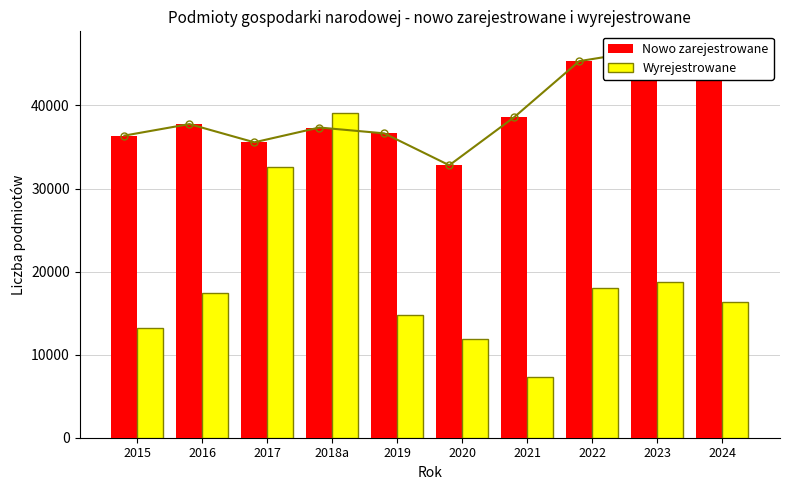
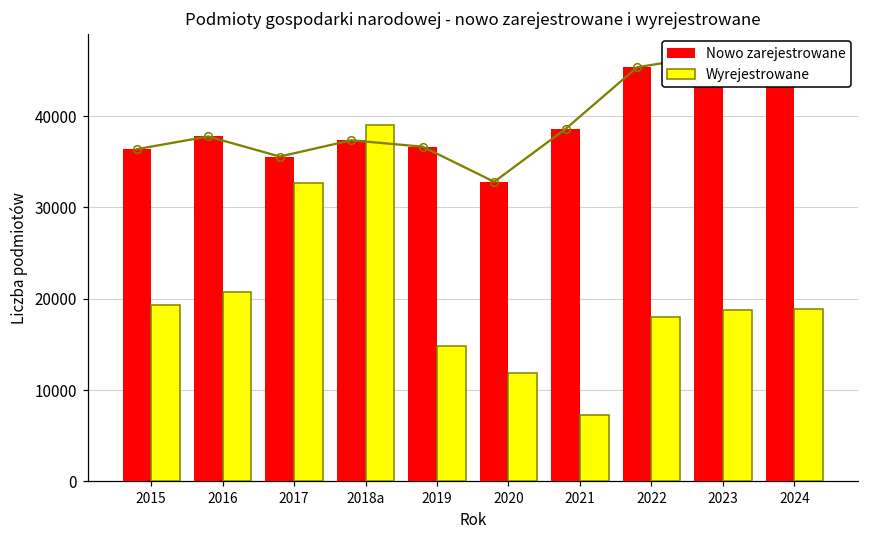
Wyrejestrowane, 2015: 13000 -> 19000
Wyrejestrowane, 2016: 17000 -> 21000
Wyrejestrowane, 2024: 16000 -> 19000
